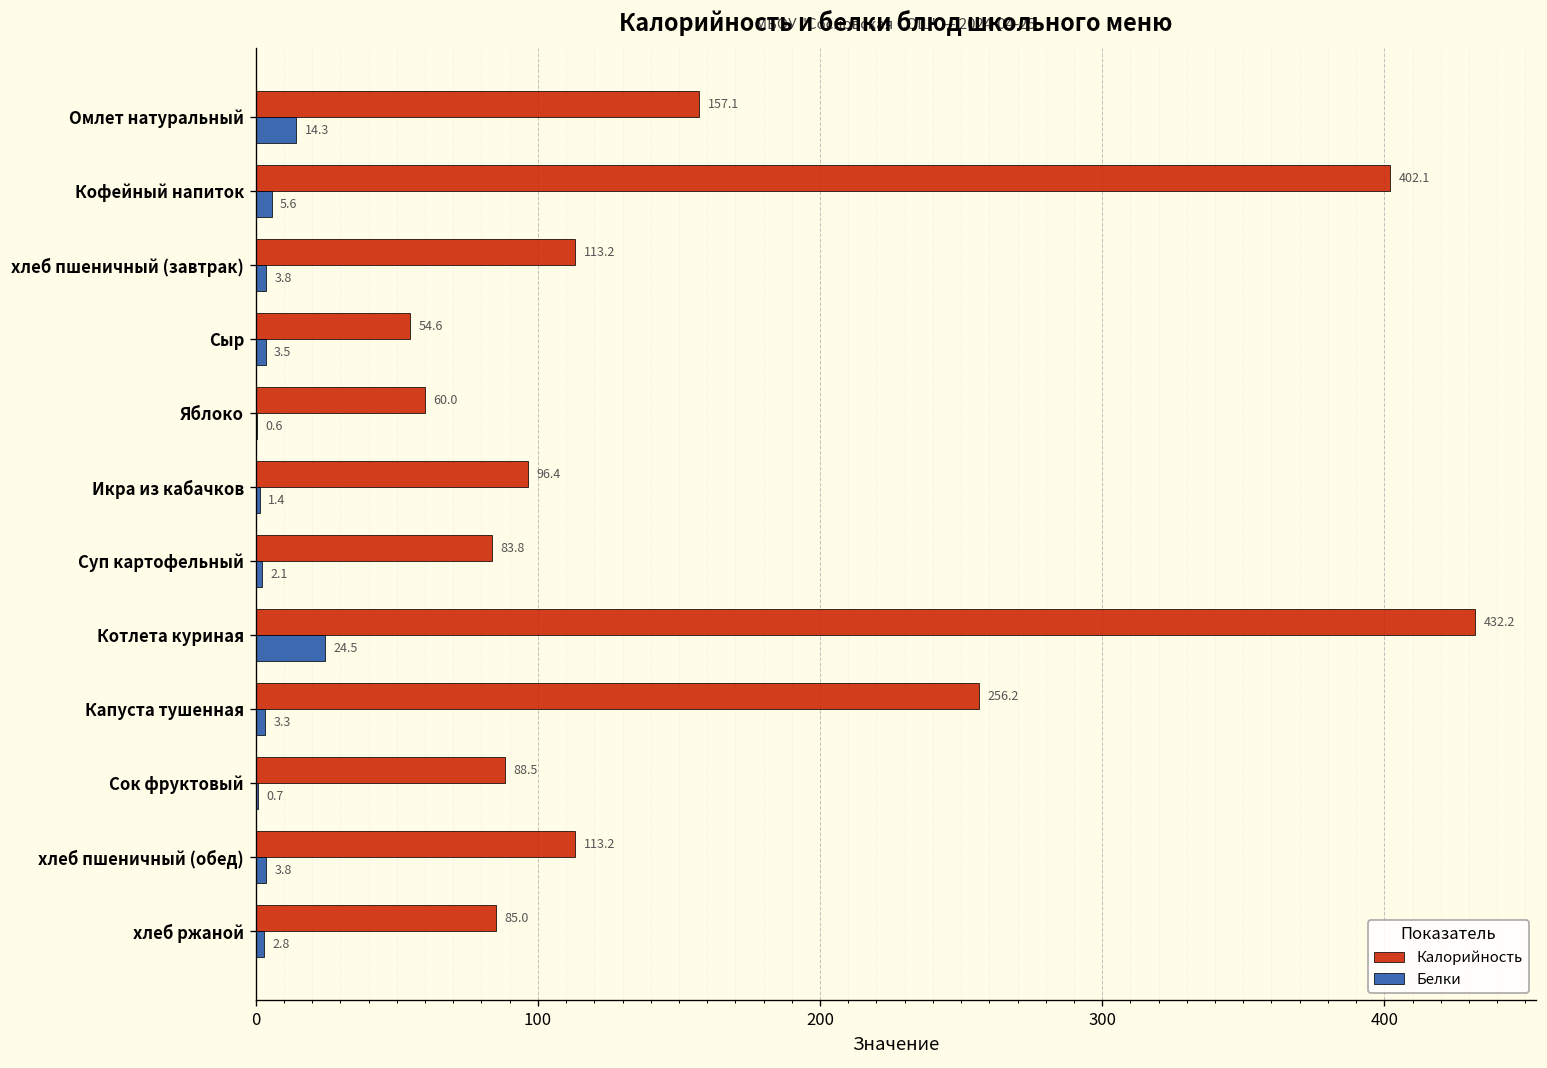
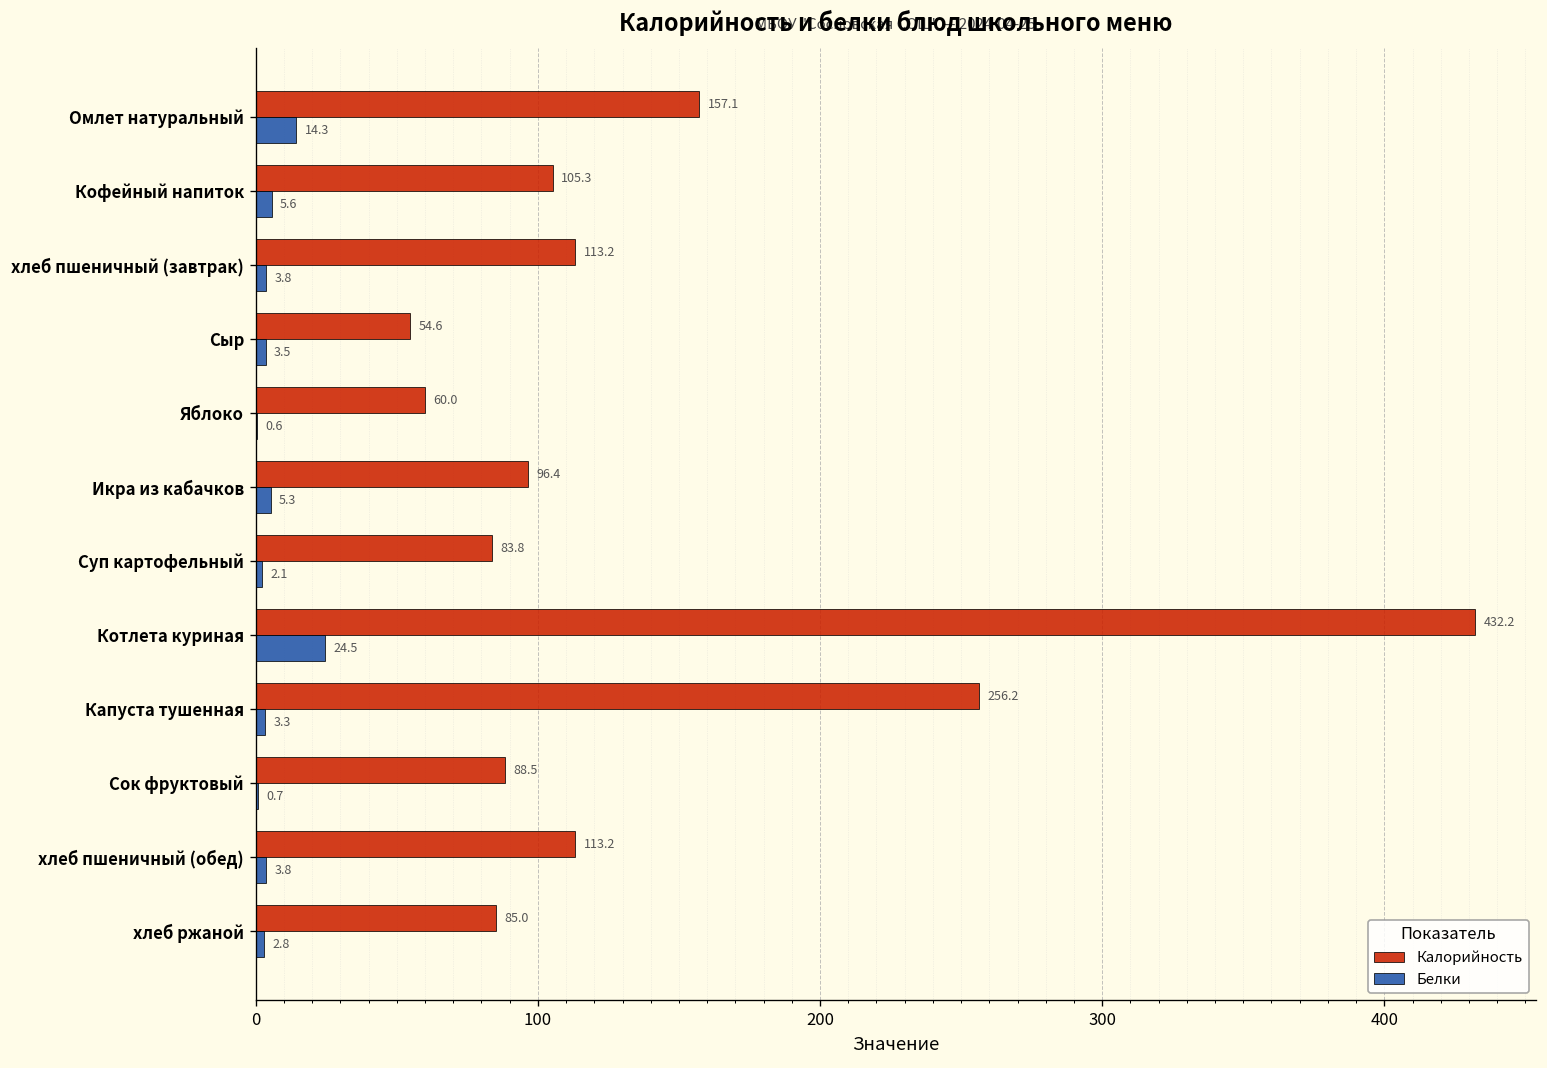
Калорийность, Кофейный напиток: 402.1 -> 105.3
Белки, Икра из кабачков: 1.4 -> 5.3
